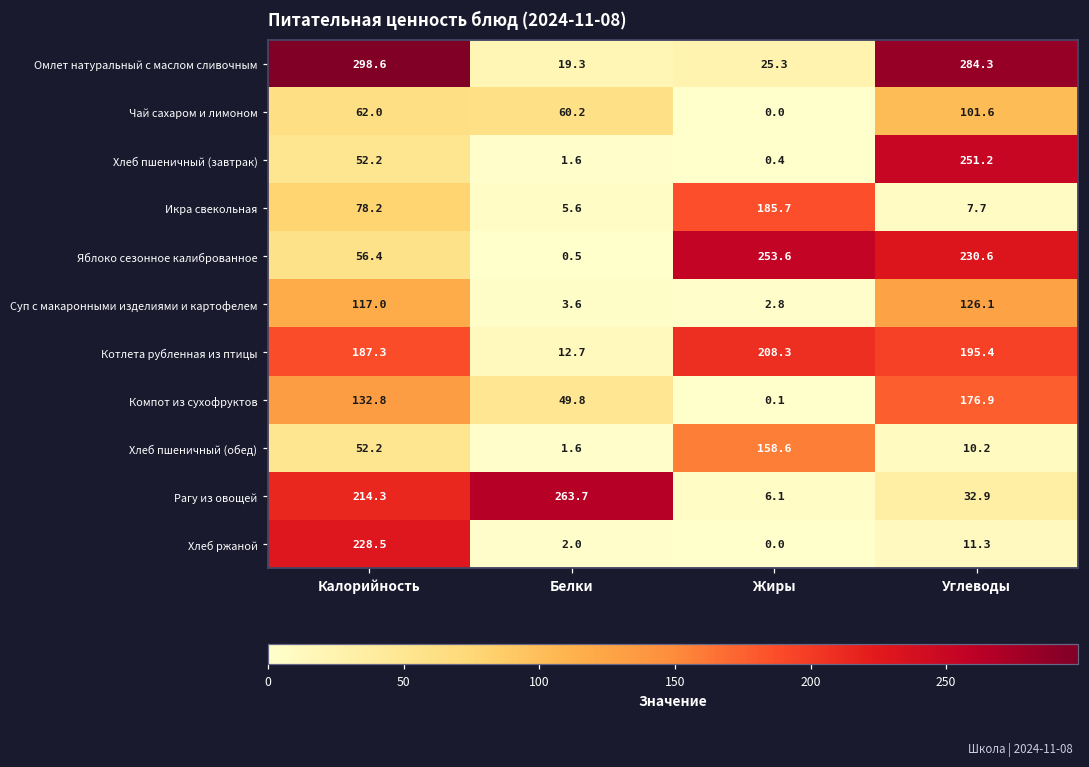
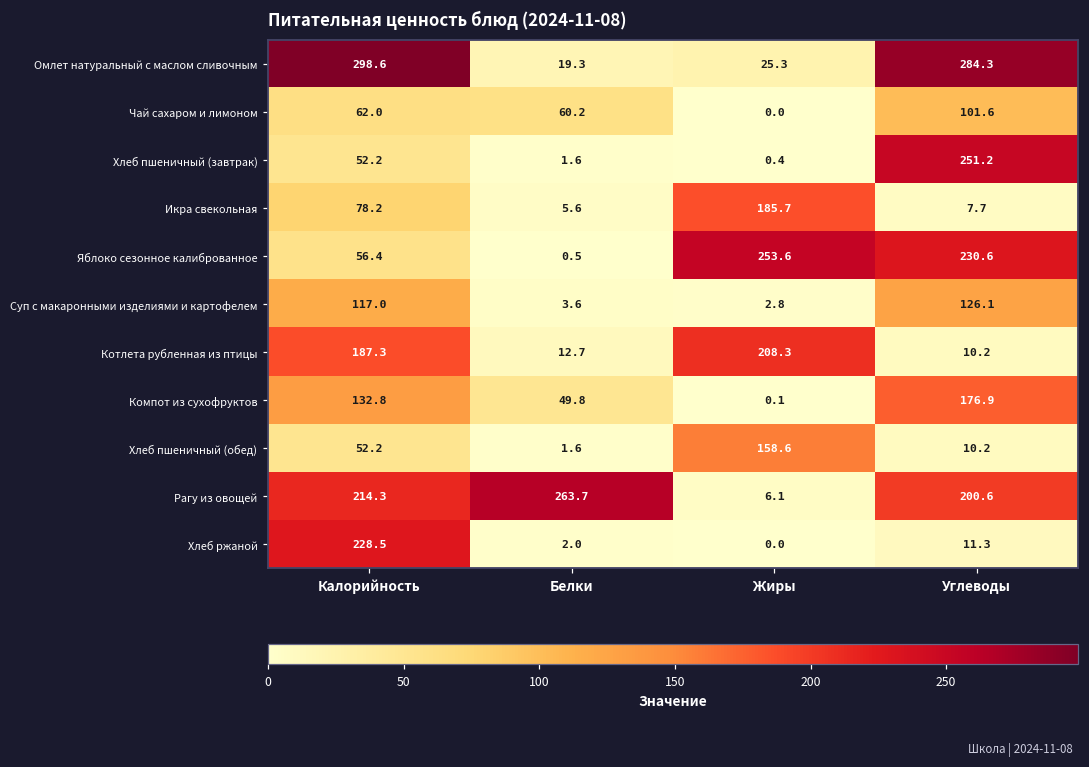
Котлета рубленная из птицы, Углеводы: 195.4 -> 10.2
Рагу из овощей, Углеводы: 32.9 -> 200.6
